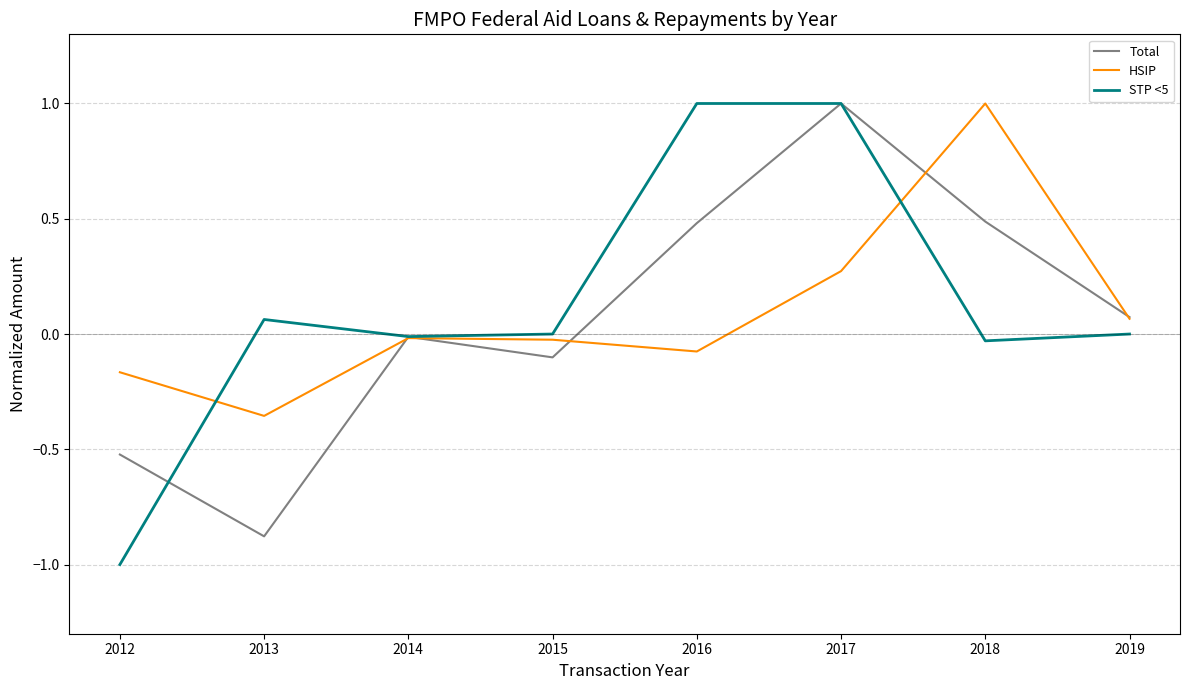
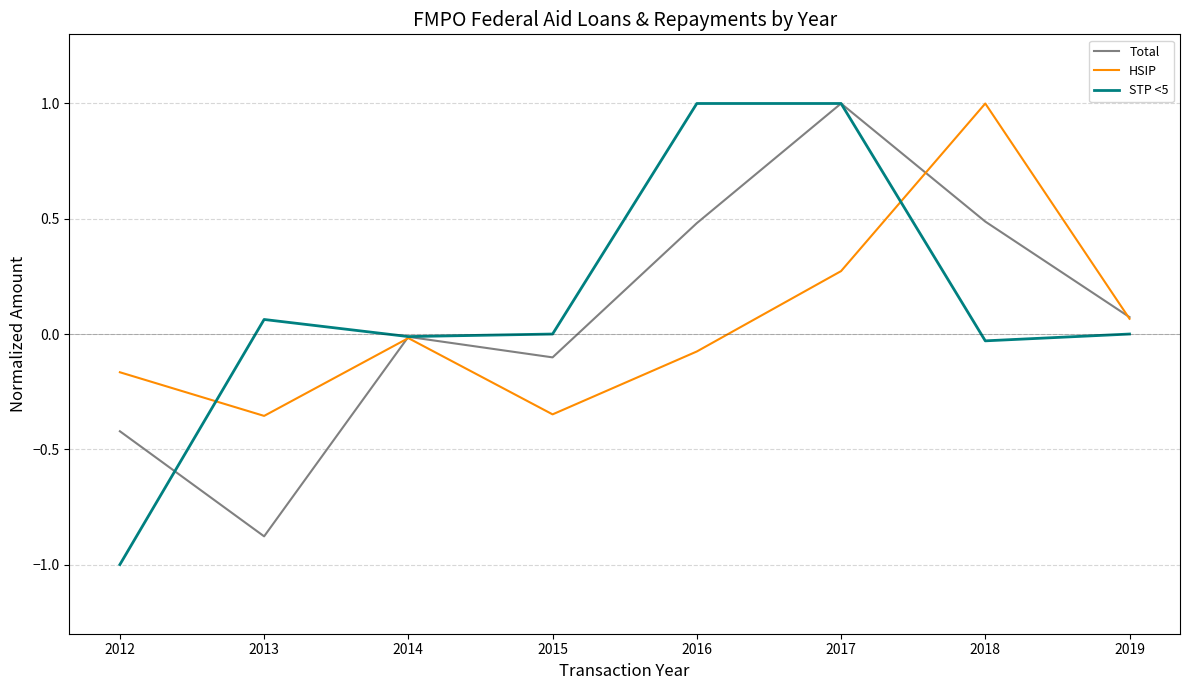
Total, 2012: -0.52 -> -0.42
HSIP, 2015: -0.02 -> -0.35
